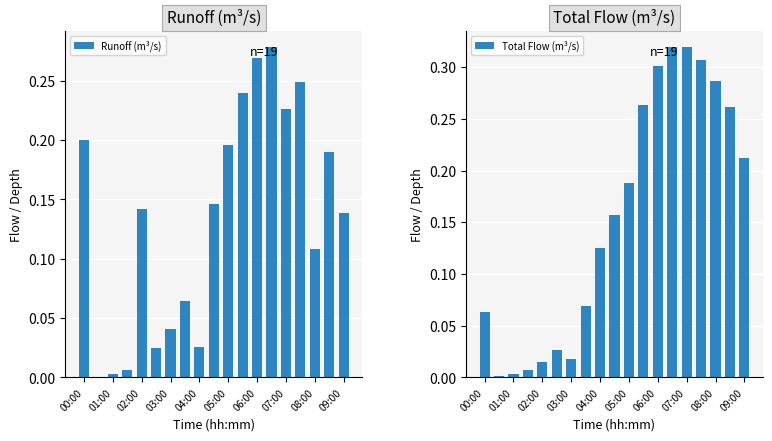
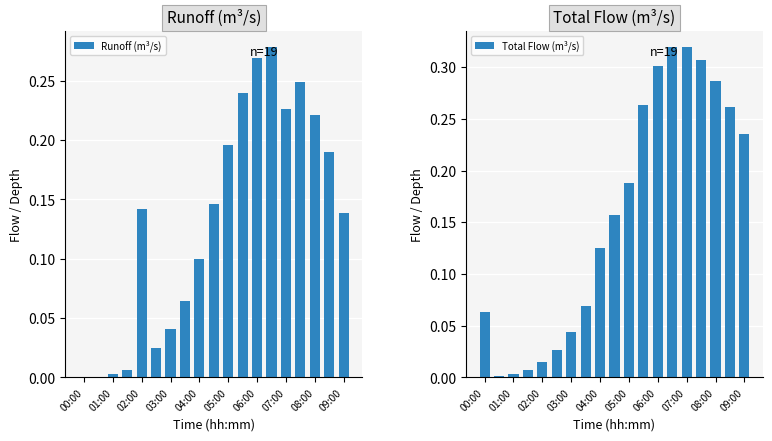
Runoff (m³/s), 00:00: 0.2 -> 0.0
Runoff (m³/s), 04:00: 0.025 -> 0.100
Runoff (m³/s), 08:00: 0.108 -> 0.221
Total Flow (m³/s), 03:00: 0.018 -> 0.044
Total Flow (m³/s), 09:00: 0.212 -> 0.235
